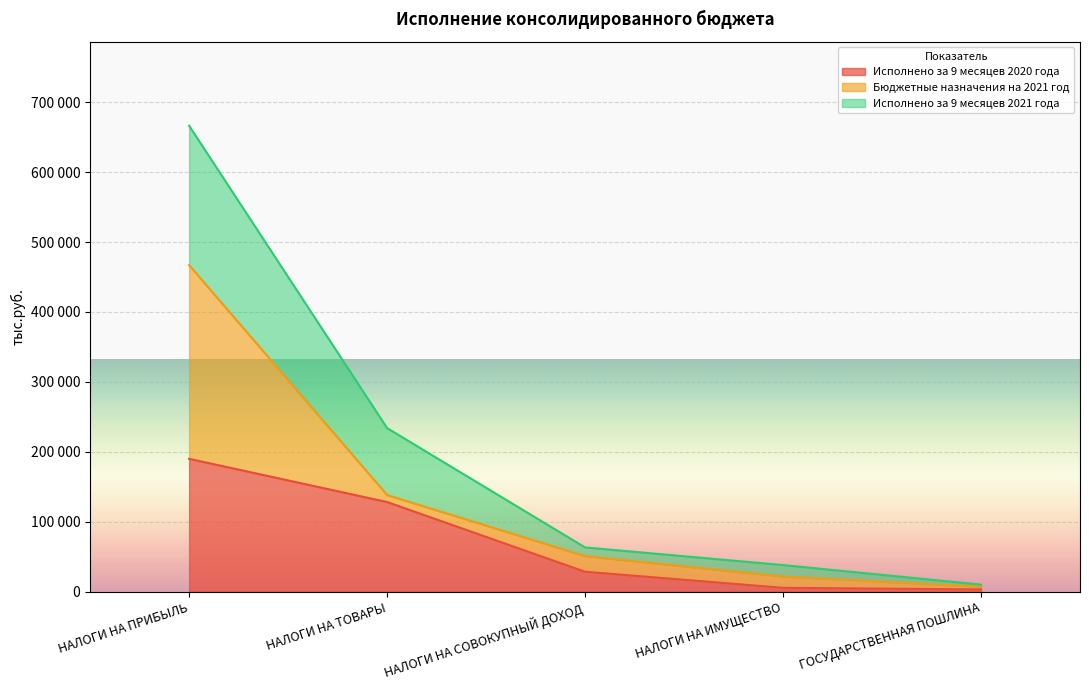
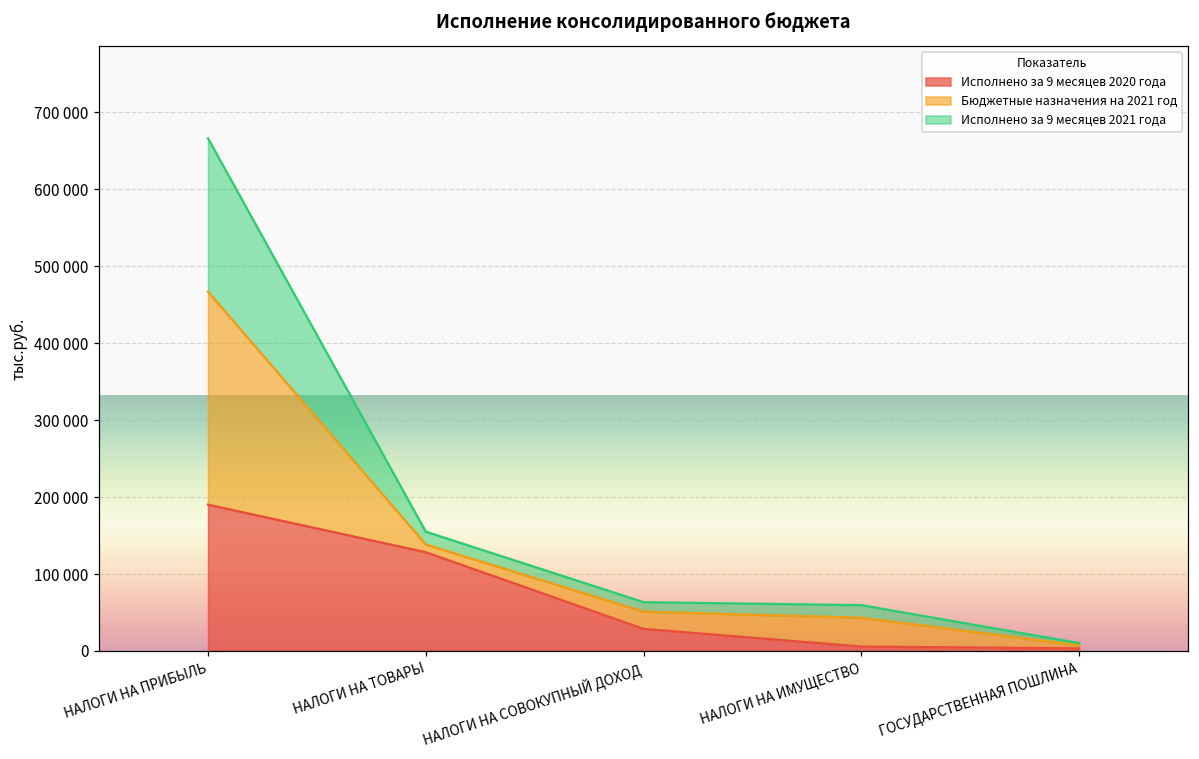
Исполнено за 9 месяцев 2021 года, НАЛОГИ НА ТОВАРЫ: 100000 -> 20000
Бюджетные назначения на 2021 год, НАЛОГИ НА ИМУЩЕСТВО: 20000 -> 40000
